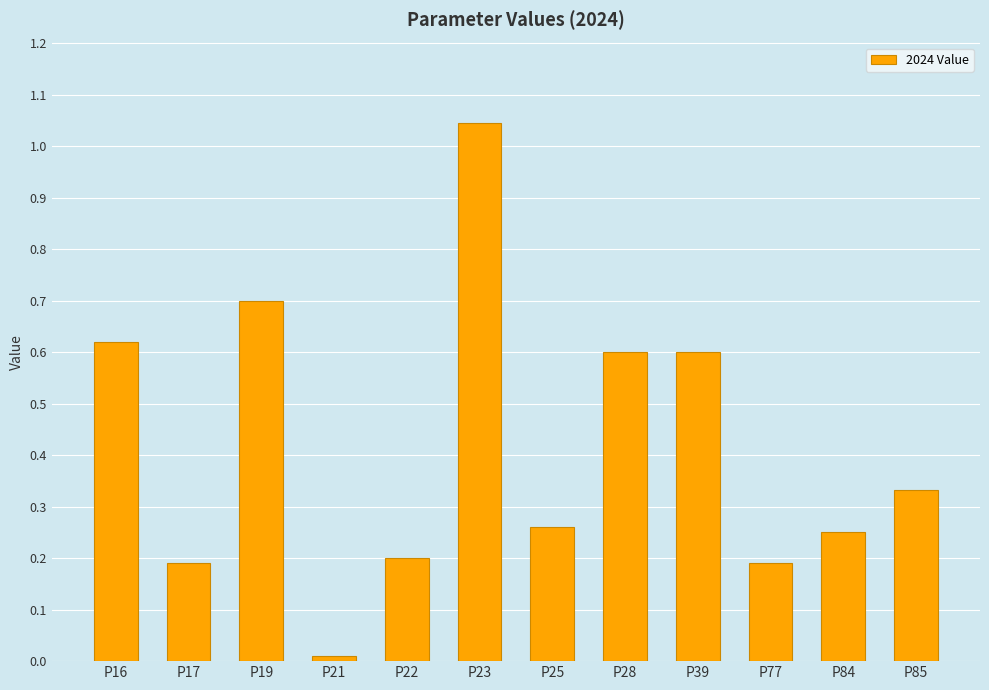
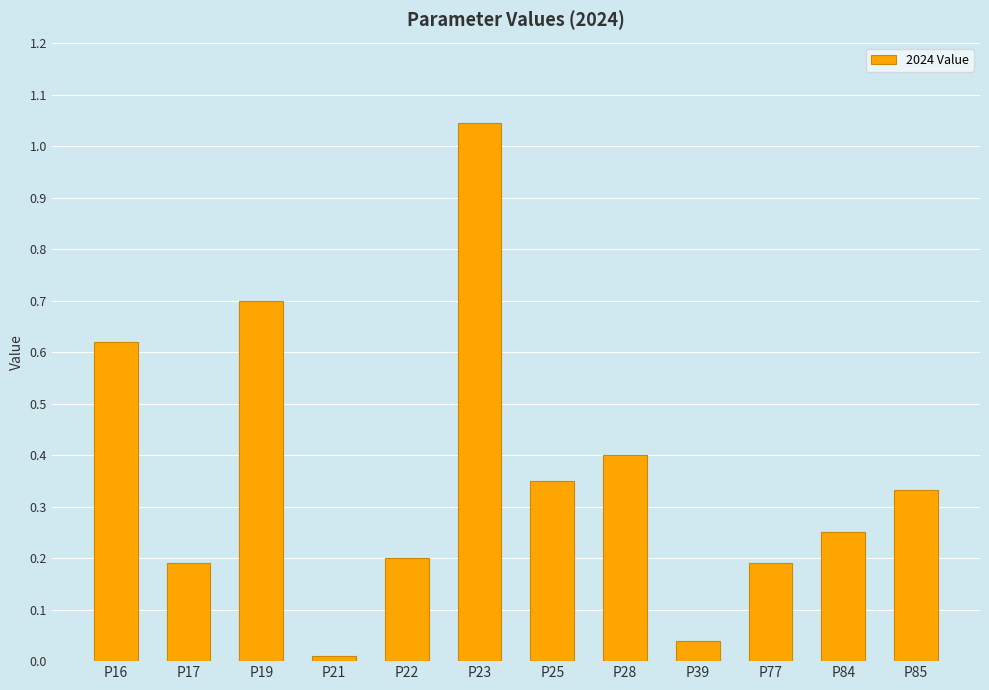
P25: 0.26 -> 0.35
P28: 0.6 -> 0.4
P39: 0.60 -> 0.04
